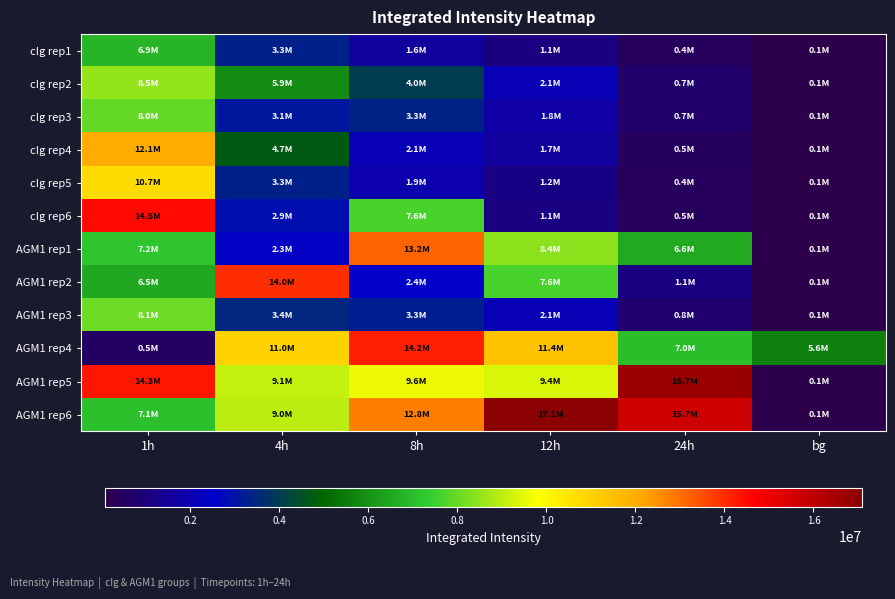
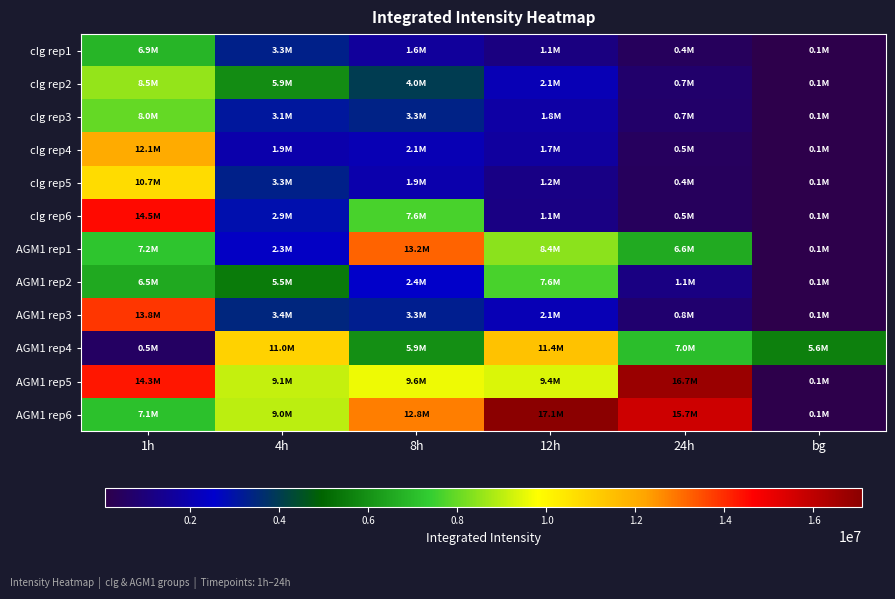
cIg rep4, 4h: 4.7M -> 1.9M
AGM1 rep2, 4h: 14.0M -> 5.5M
AGM1 rep3, 1h: 8.1M -> 13.8M
AGM1 rep4, 8h: 14.2M -> 5.9M
